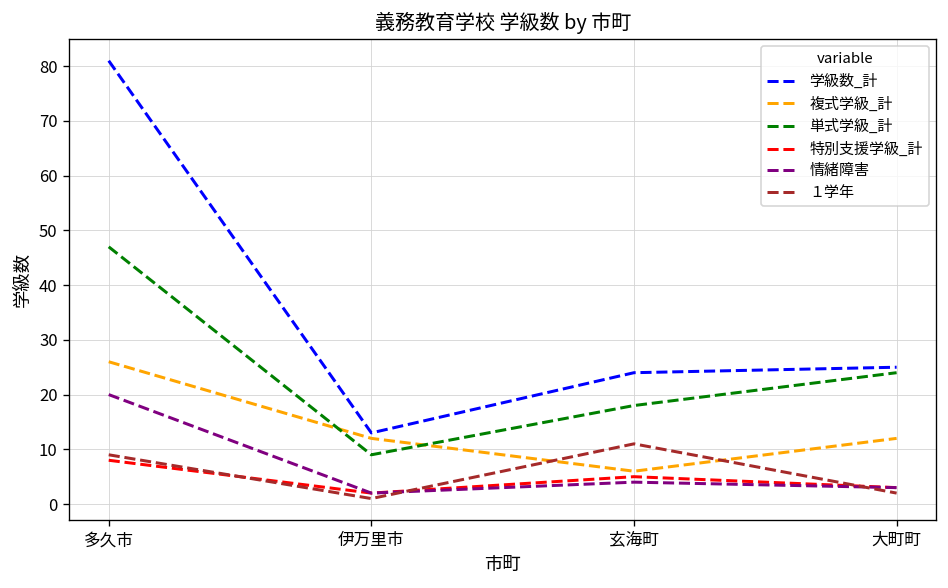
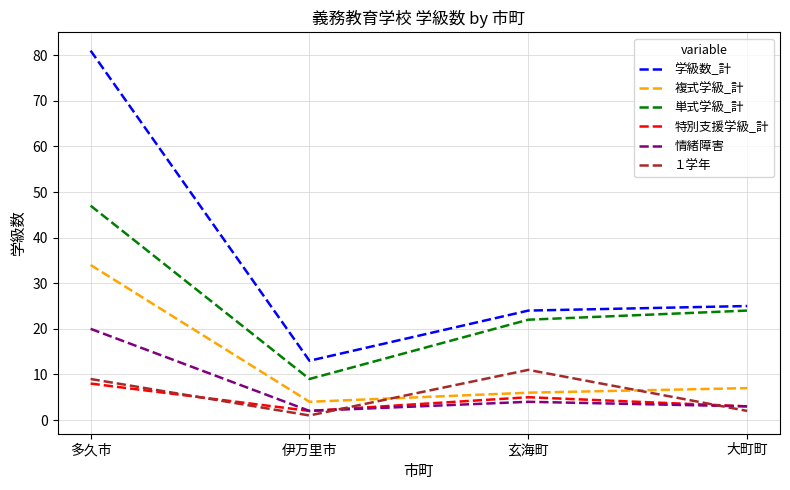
複式学級_計, 多久市: 26 -> 34
複式学級_計, 伊万里市: 12 -> 4
単式学級_計, 玄海町: 18 -> 22
複式学級_計, 大町町: 12 -> 7
